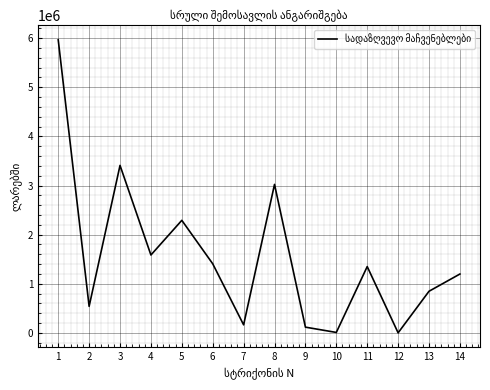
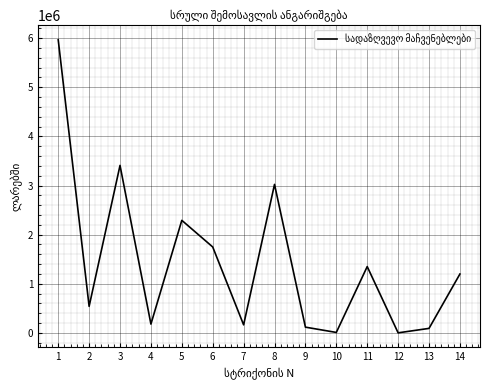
4: 1600000 -> 200000
6: 1400000 -> 1700000
13: 800000 -> 100000
